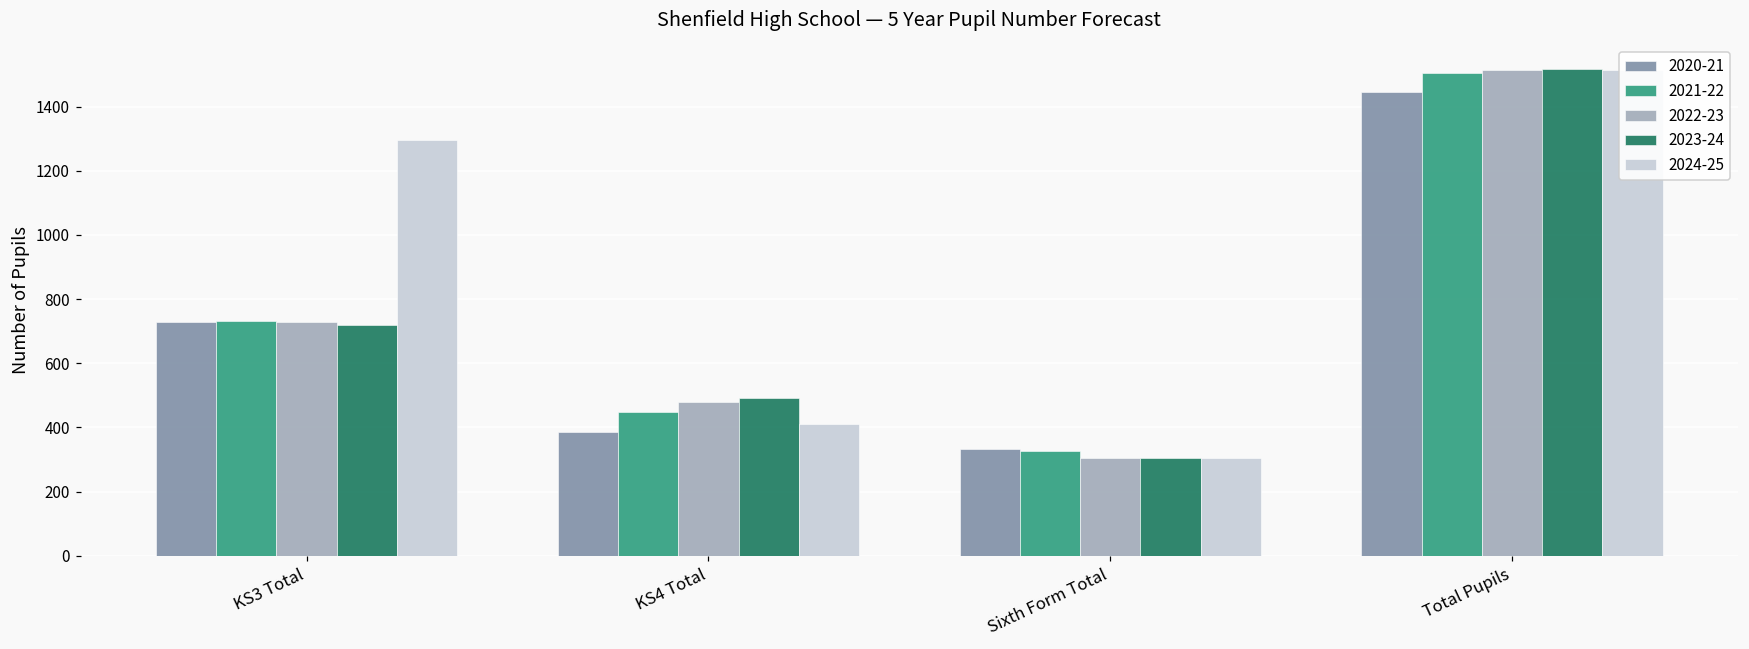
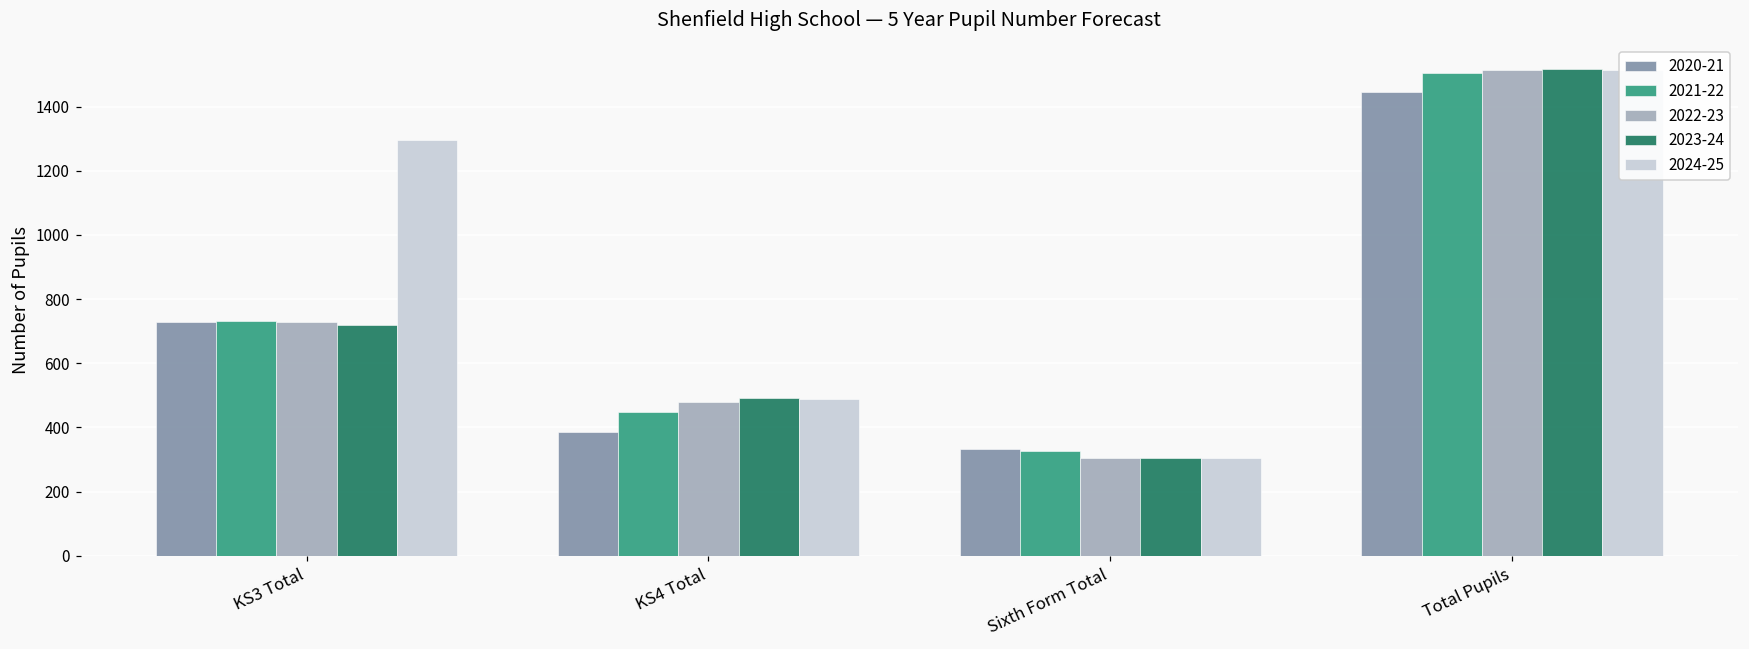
2024-25, KS4 Total: 410 -> 490
